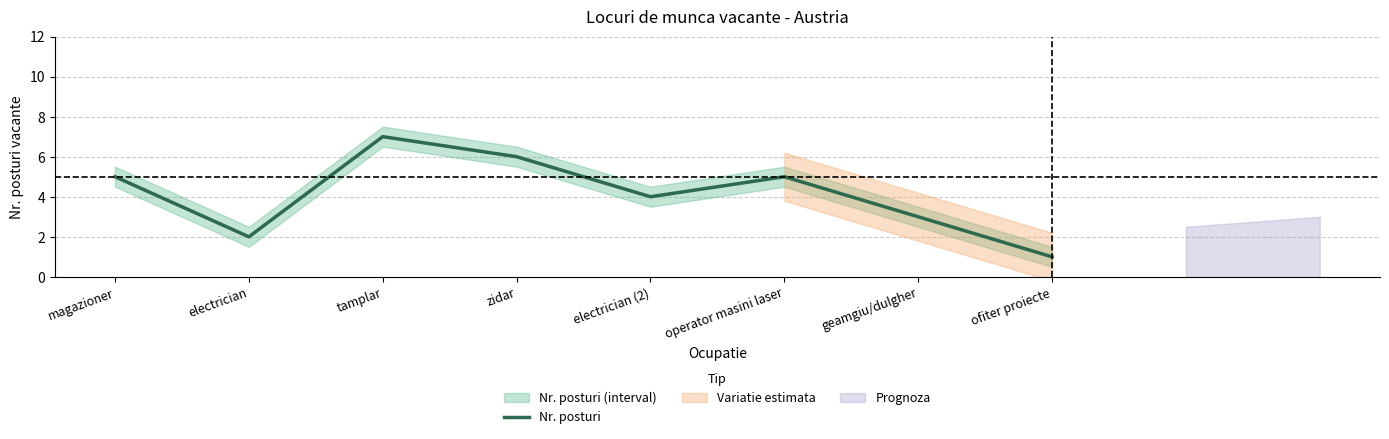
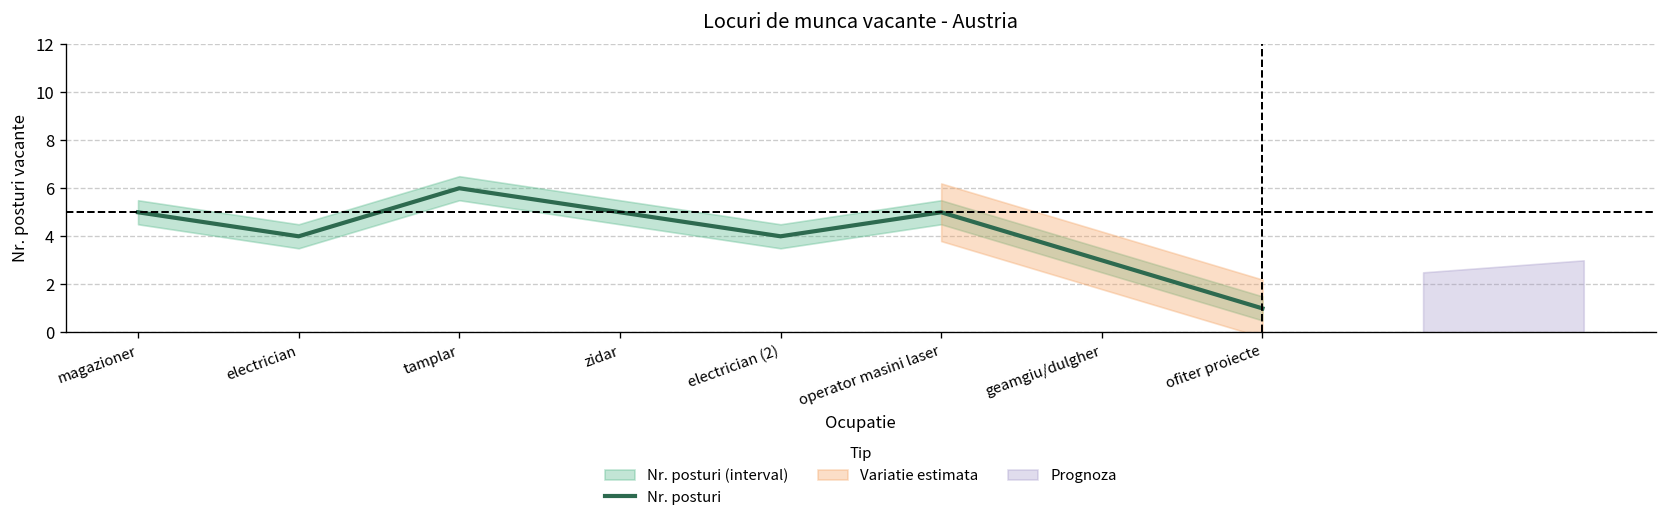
Nr. posturi, electrician: 2 -> 4
Nr. posturi, tamplar: 7 -> 6
Nr. posturi, zidar: 6 -> 5
